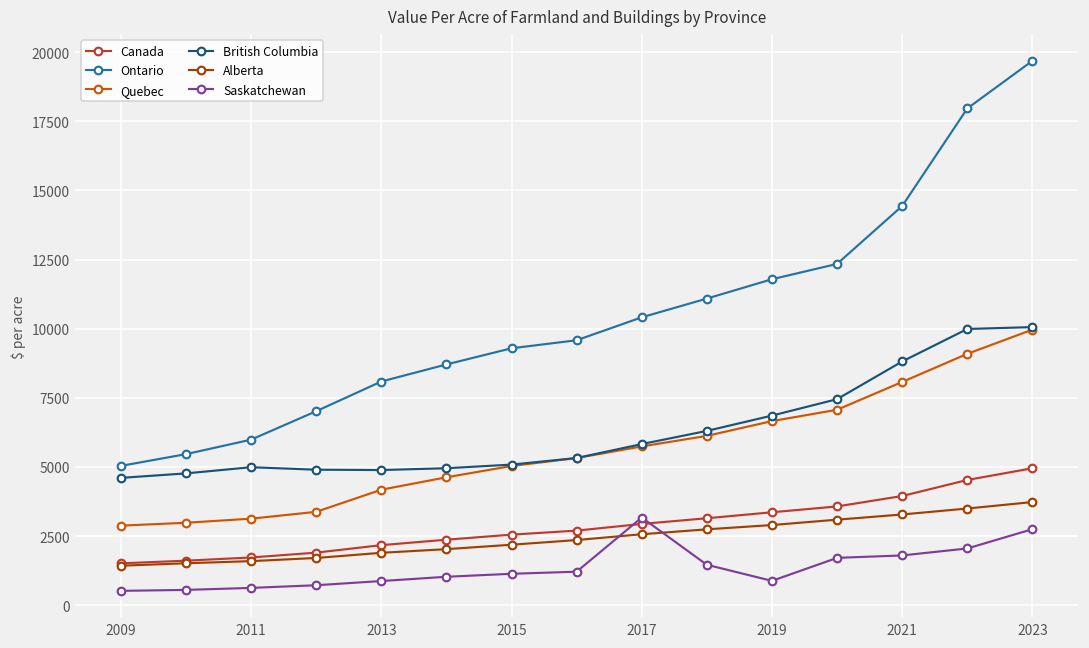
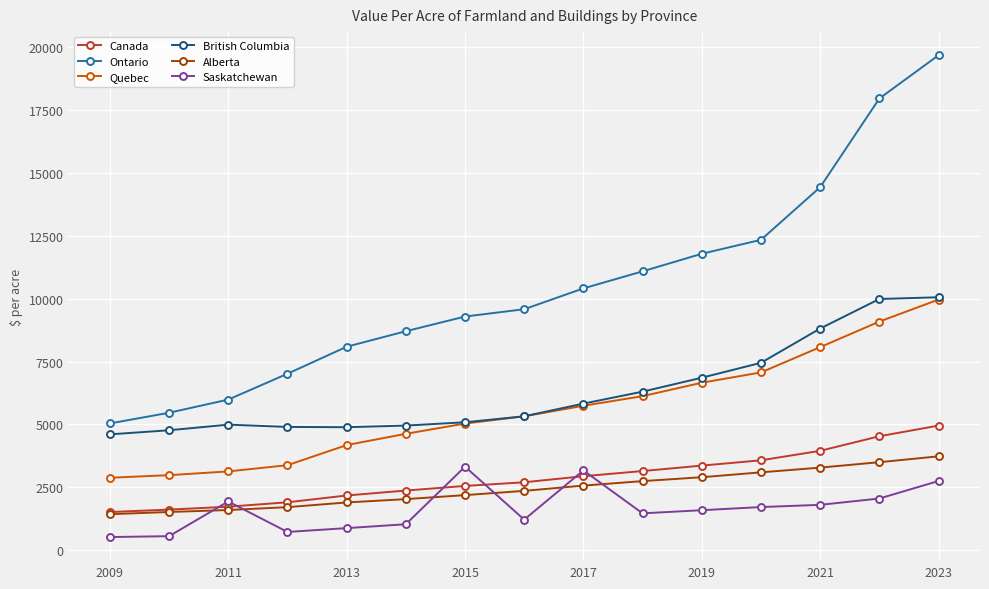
Saskatchewan, 2011: 600 -> 1900
Saskatchewan, 2015: 1100 -> 3300
Saskatchewan, 2019: 900 -> 1600
